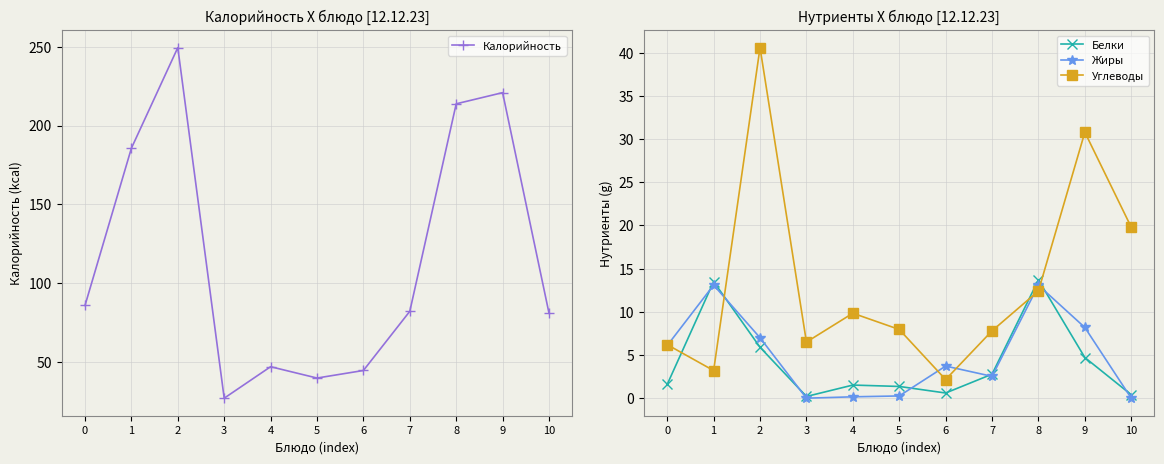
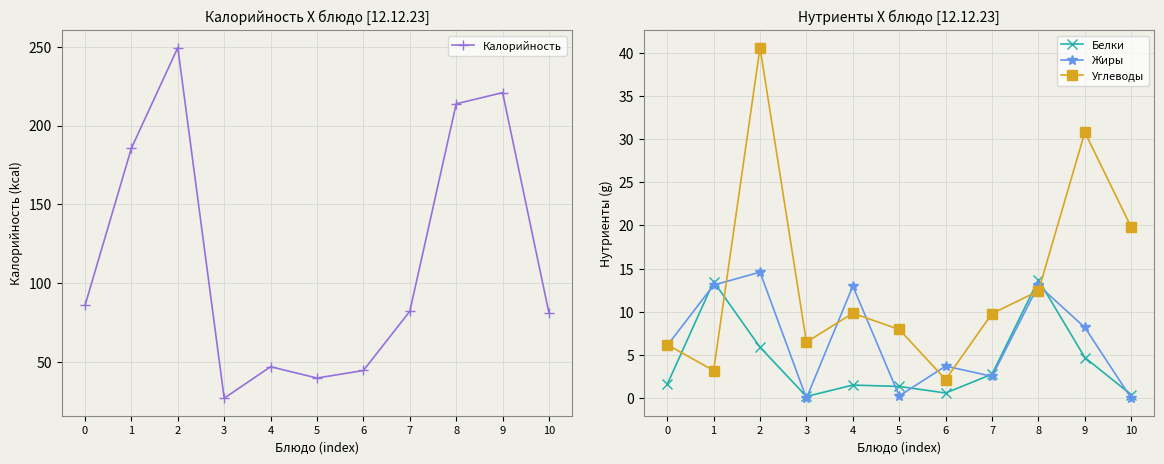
Нутриенты X блюдо [12.12.23], Жиры, 2: 7 -> 15
Нутриенты X блюдо [12.12.23], Жиры, 4: 0 -> 13
Нутриенты X блюдо [12.12.23], Углеводы, 7: 8 -> 10
